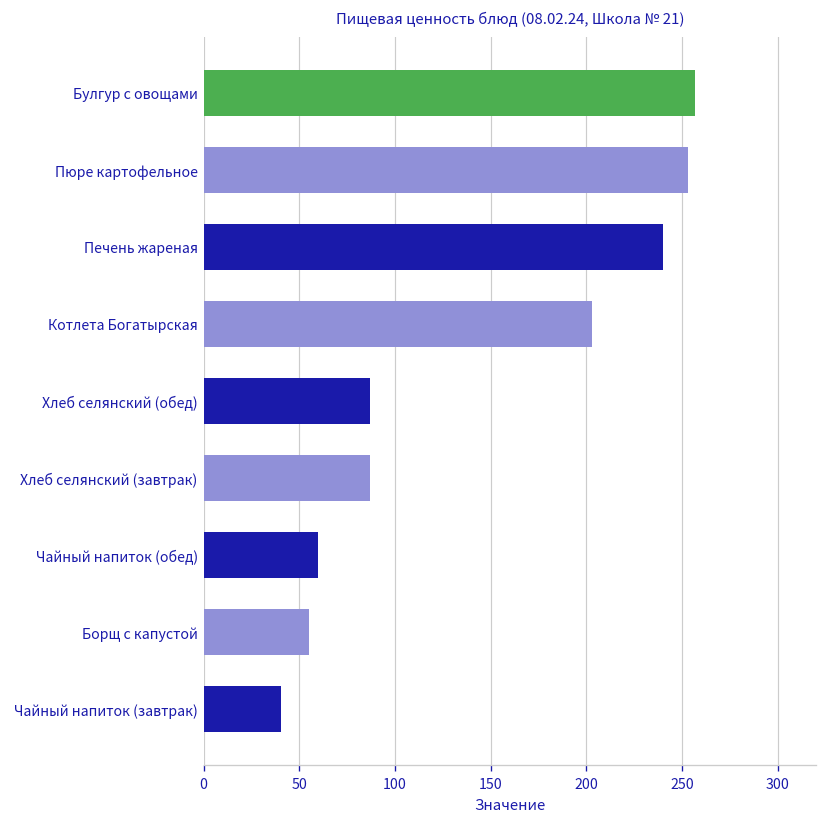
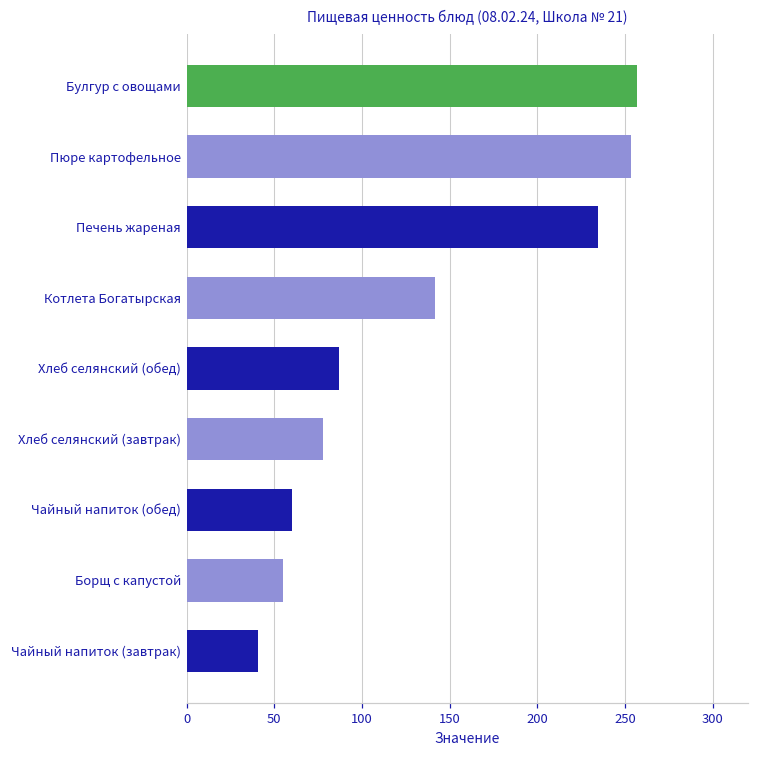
Печень жареная: 240 -> 234
Котлета Богатырская: 203 -> 141
Хлеб селянский (завтрак): 87 -> 78
